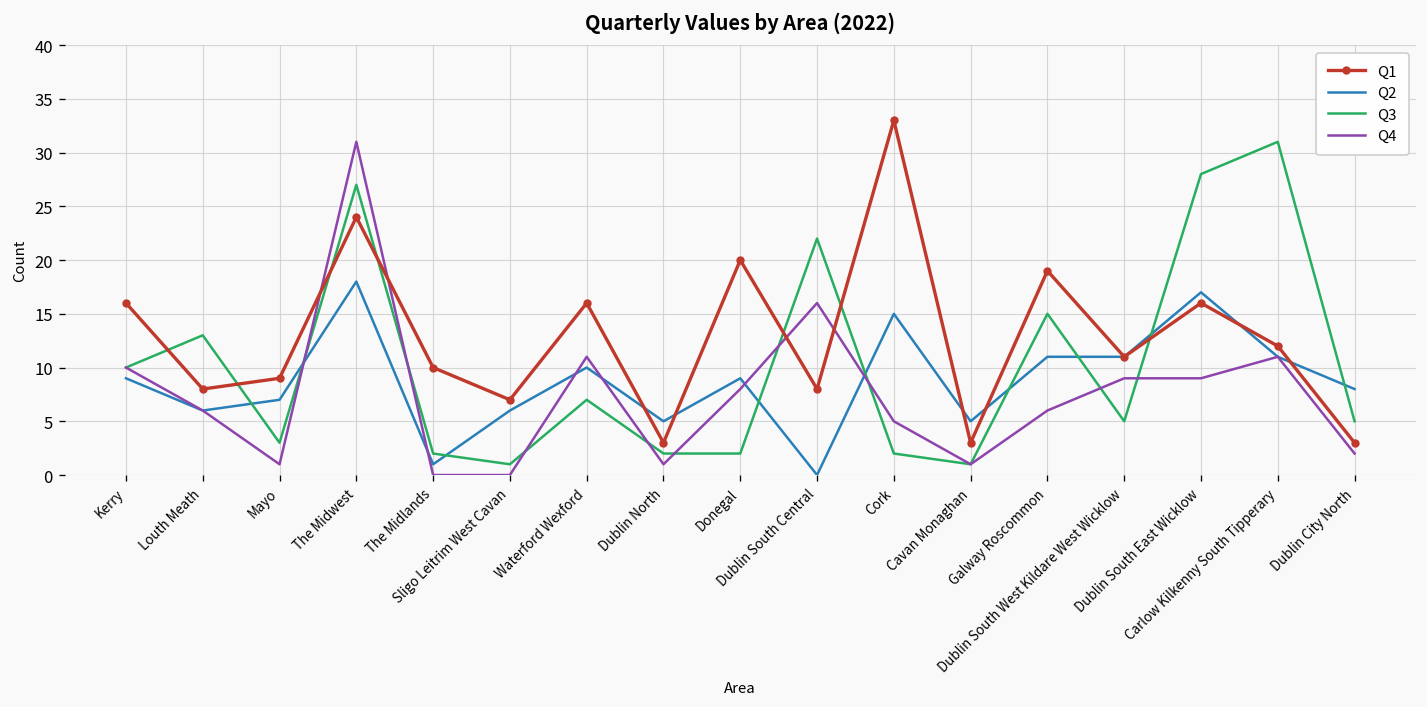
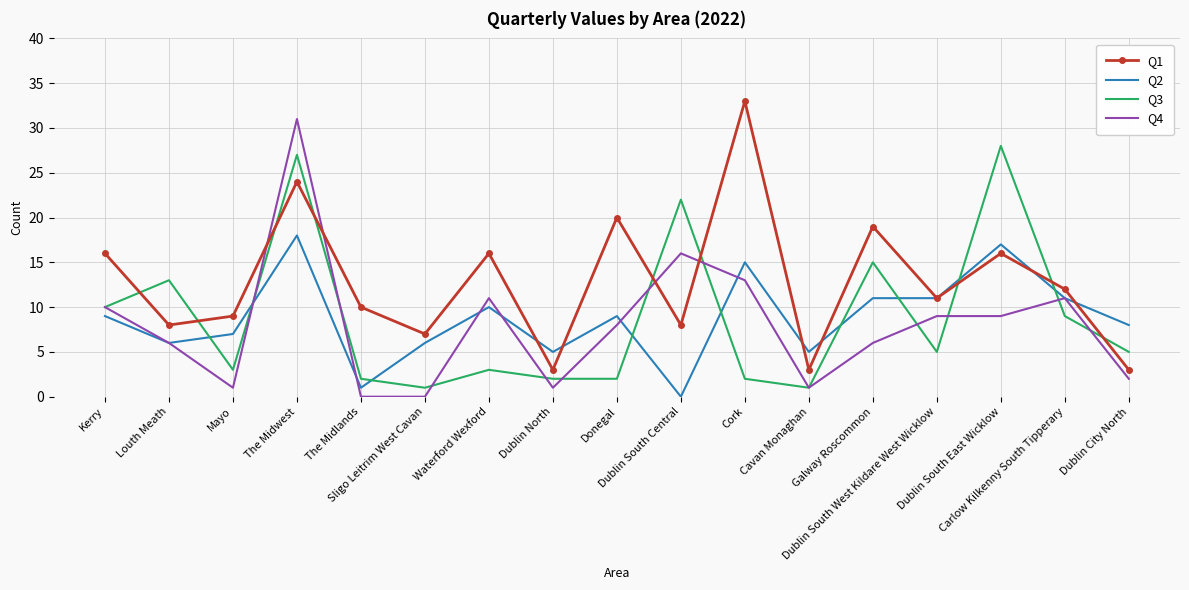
Q3, Waterford Wexford: 7 -> 3
Q4, Cork: 5 -> 13
Q3, Carlow Kilkenny South Tipperary: 31 -> 9
